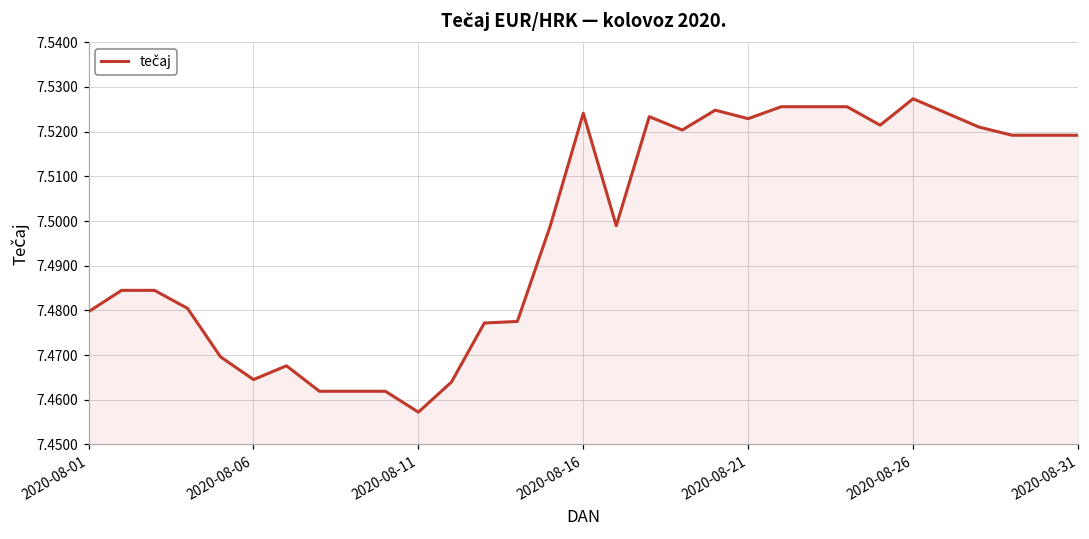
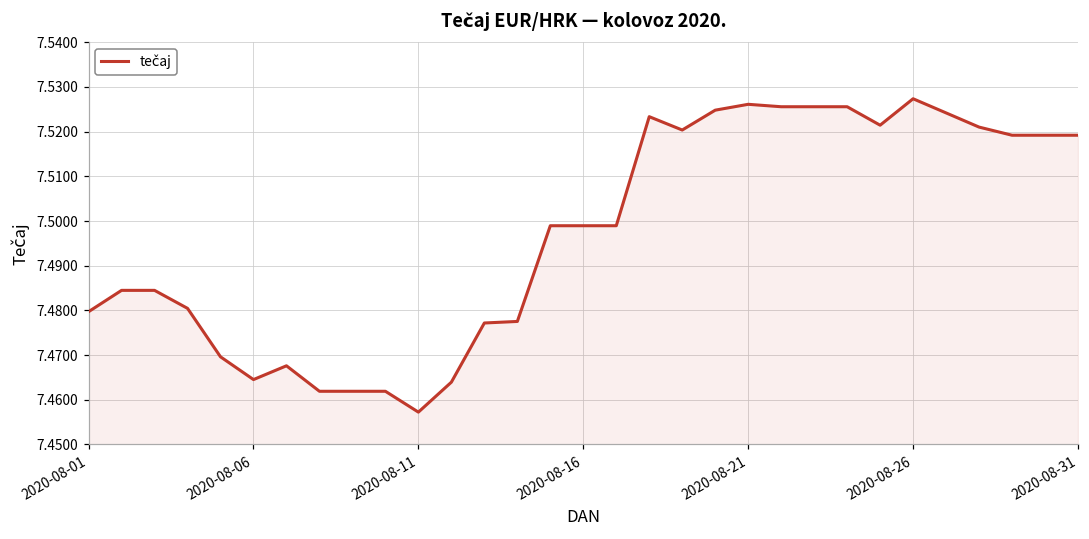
2020-08-16: 7.524 -> 7.499
2020-08-21: 7.523 -> 7.526
